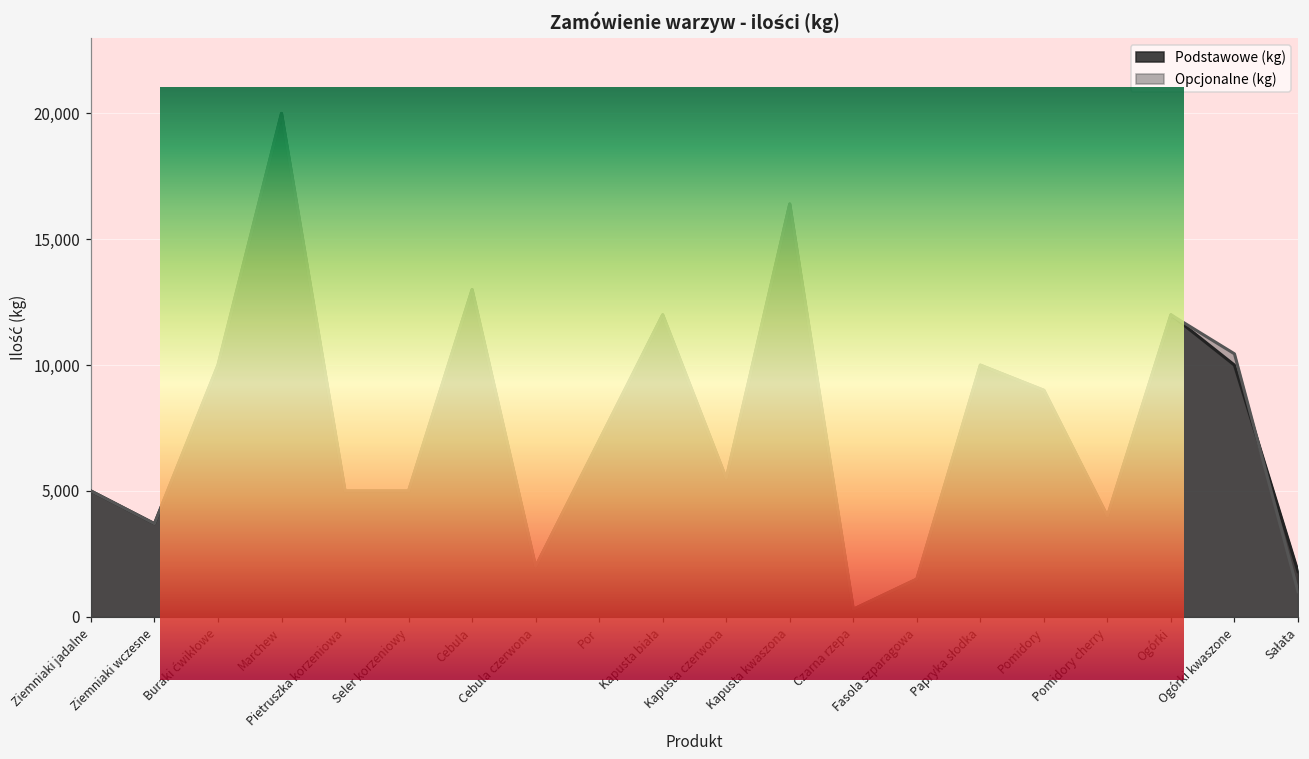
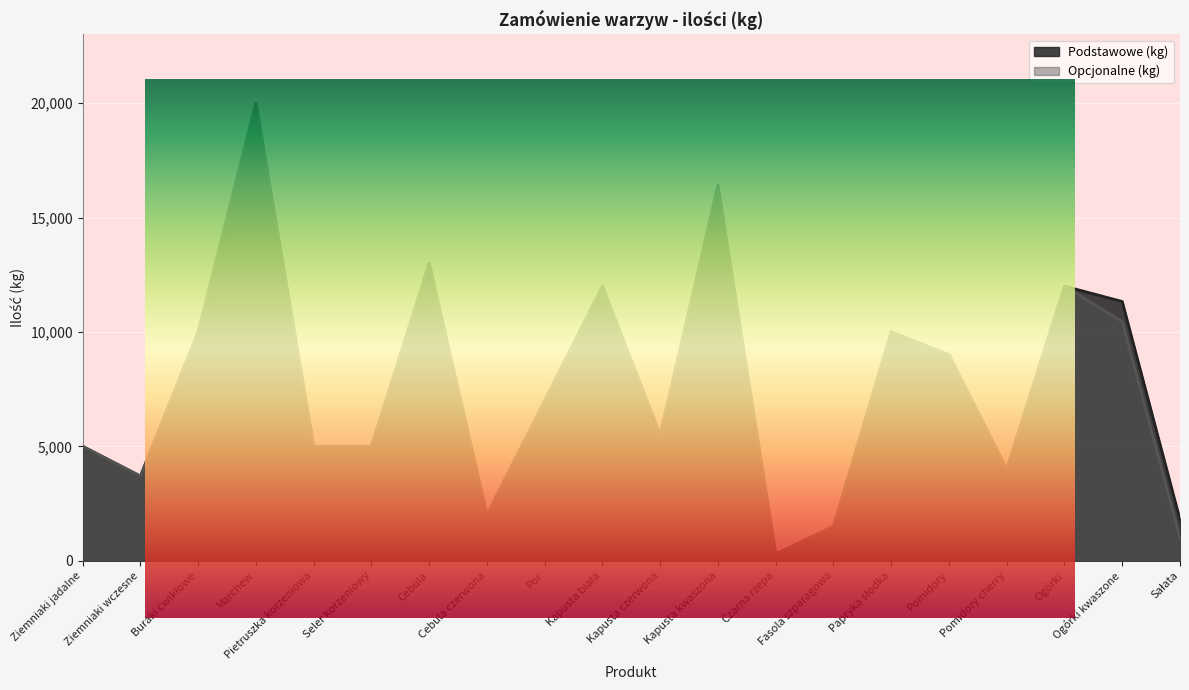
Zamówienie warzyw - ilości (kg), Podstawowe (kg), Ogórki kwaszone: 10,000 -> 11,300
